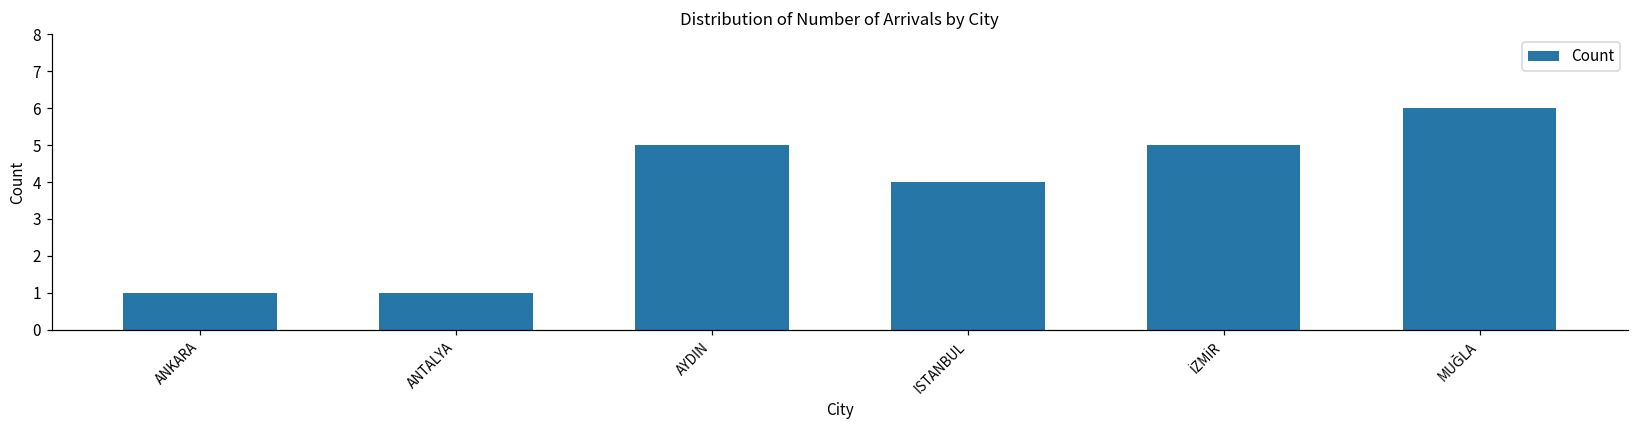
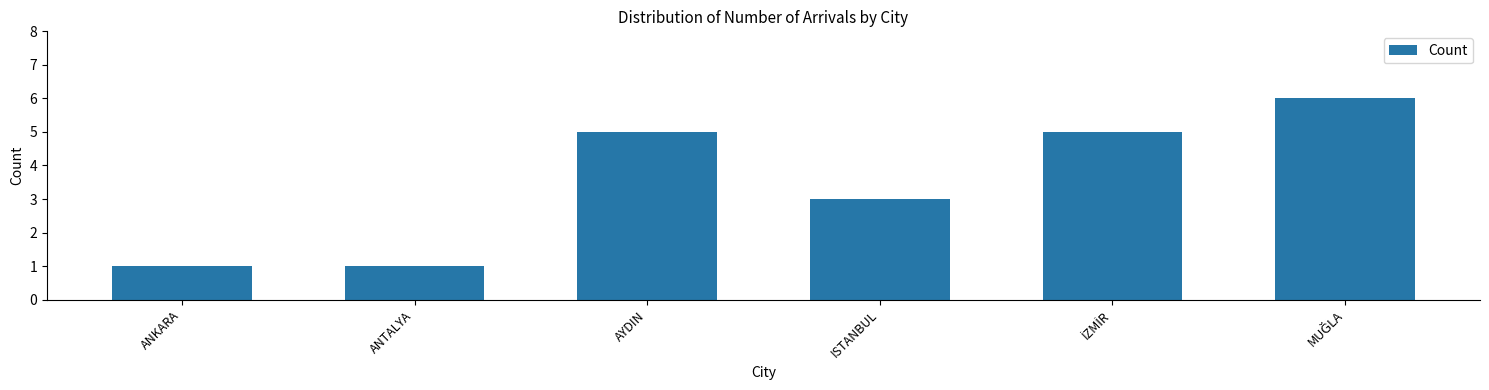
ISTANBUL: 4 -> 3
